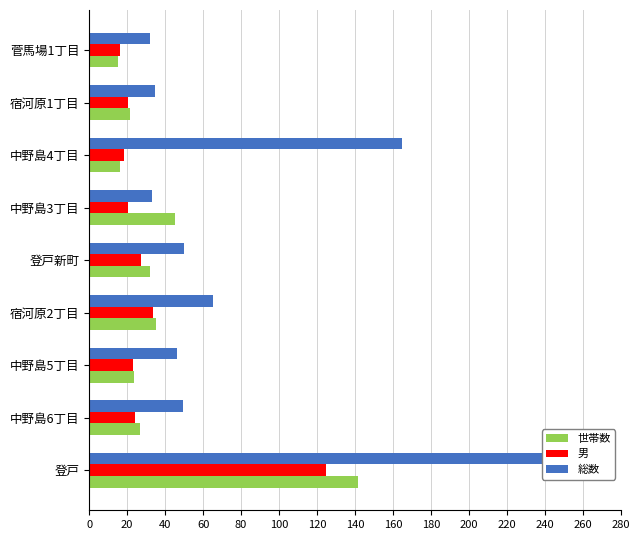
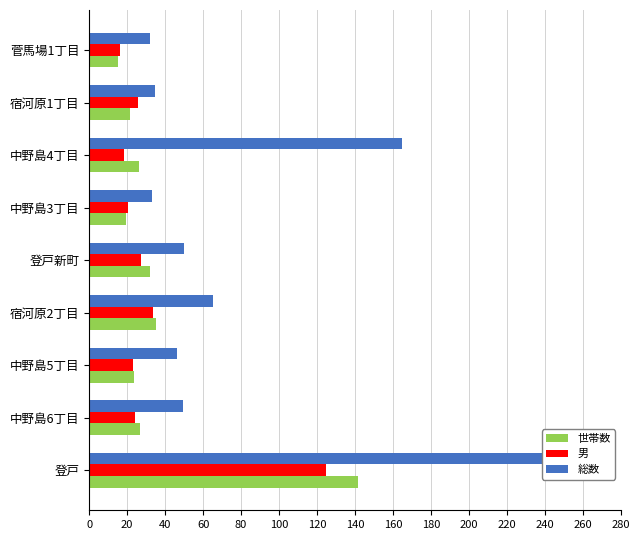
男, 宿河原1丁目: 20 -> 26
世帯数, 中野島4丁目: 16 -> 26
世帯数, 中野島3丁目: 45 -> 19
